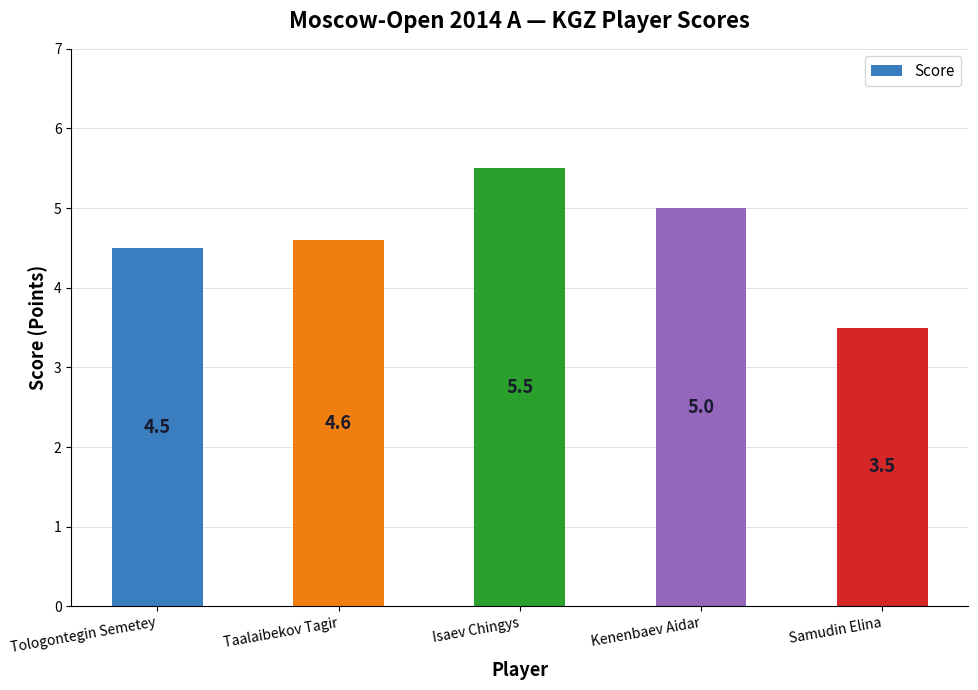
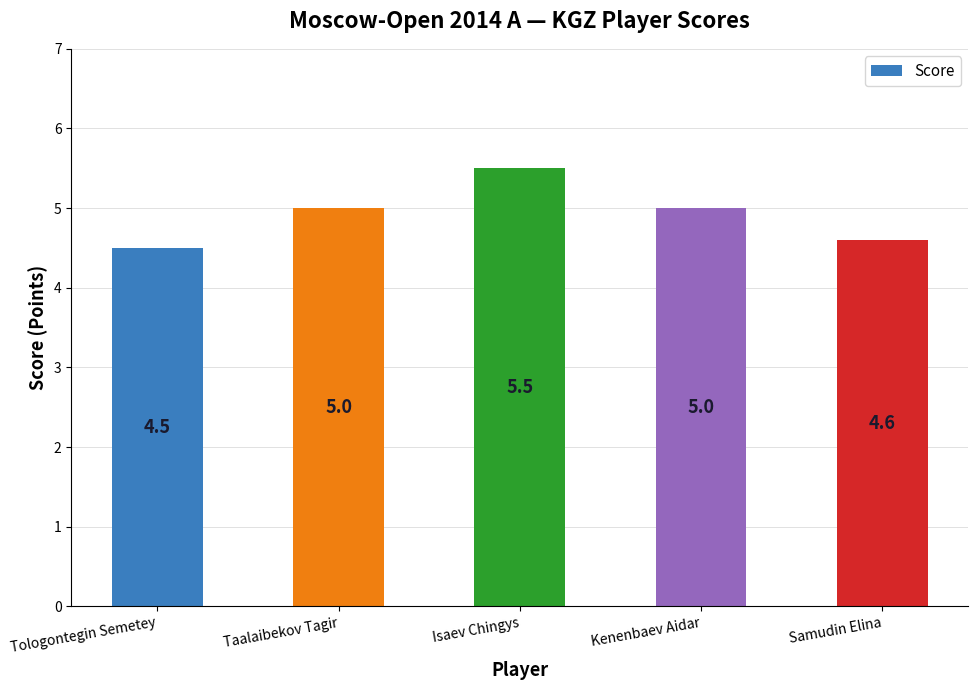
Taalaibekov Tagir: 4.6 -> 5.0
Samudin Elina: 3.5 -> 4.6
